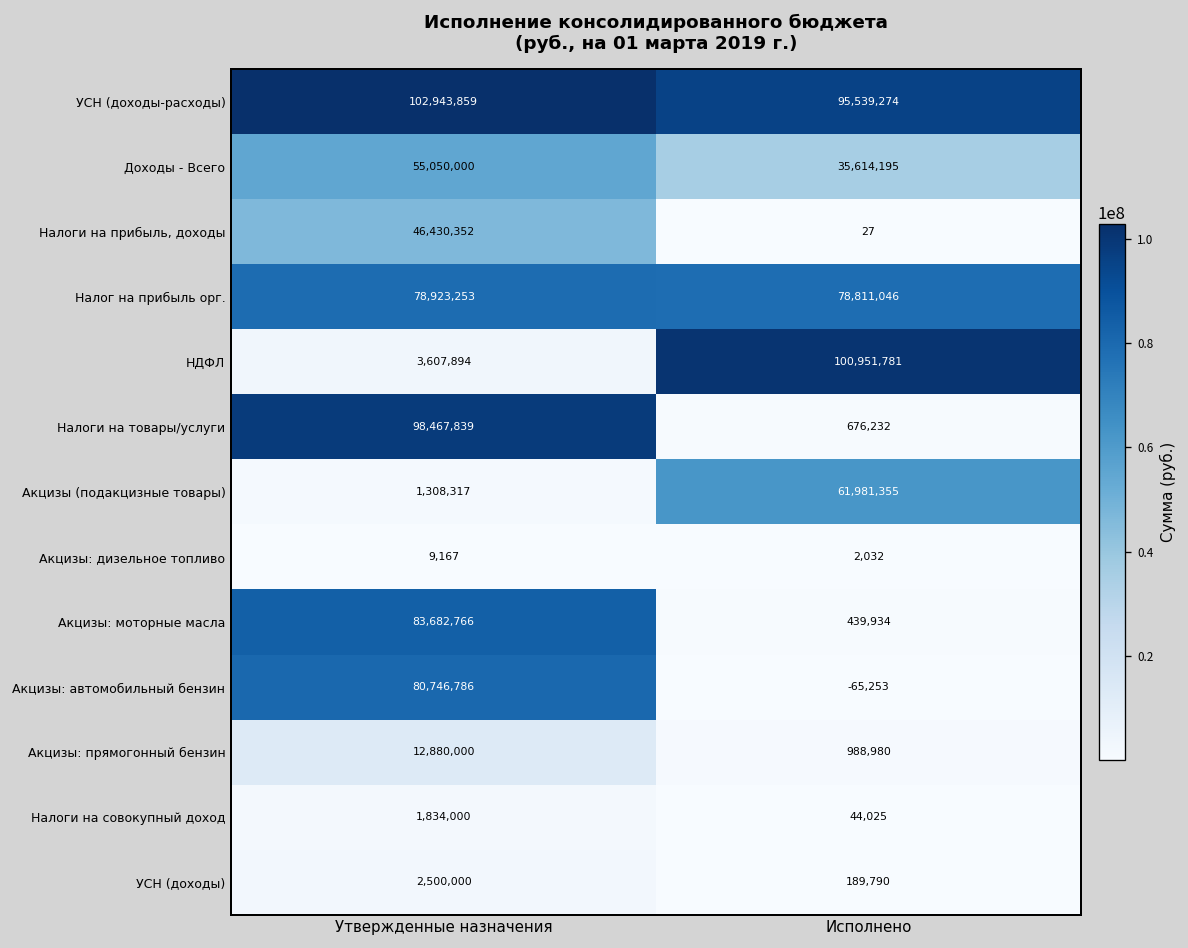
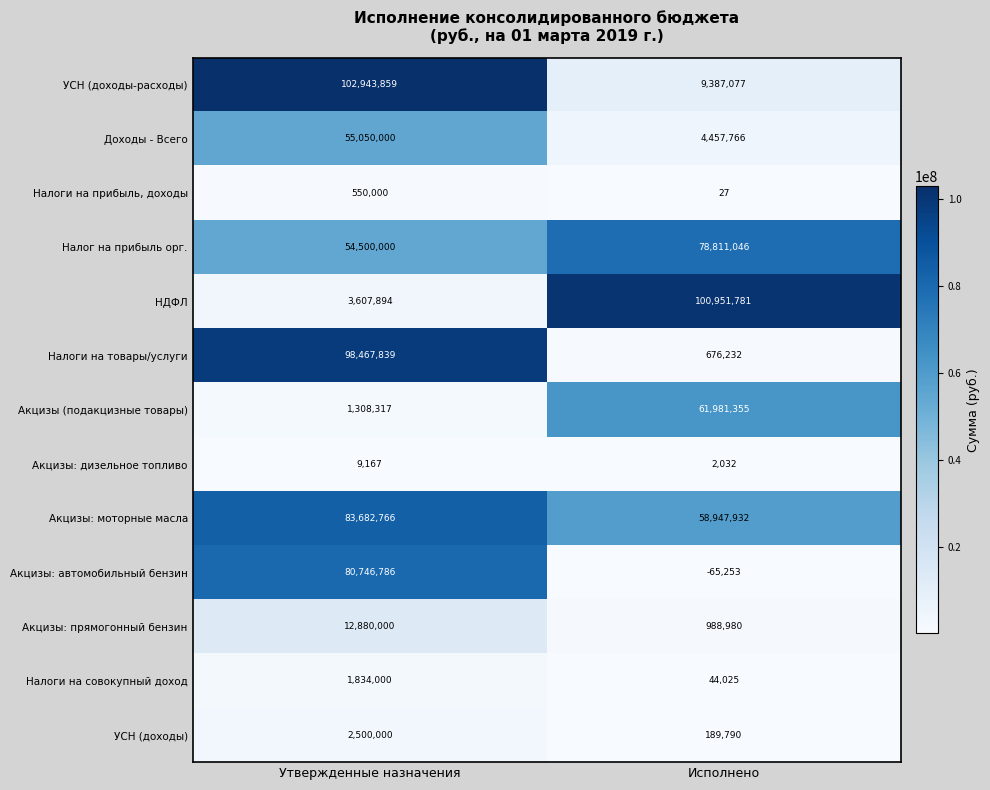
УСН (доходы-расходы), Исполнено: 95,539,274 -> 9,387,077
Доходы - Всего, Исполнено: 35,614,195 -> 4,457,766
Налоги на прибыль, доходы, Утвержденные назначения: 46,430,352 -> 550,000
Налог на прибыль орг., Утвержденные назначения: 78,923,253 -> 54,500,000
Акцизы: моторные масла, Исполнено: 439,934 -> 58,947,932
